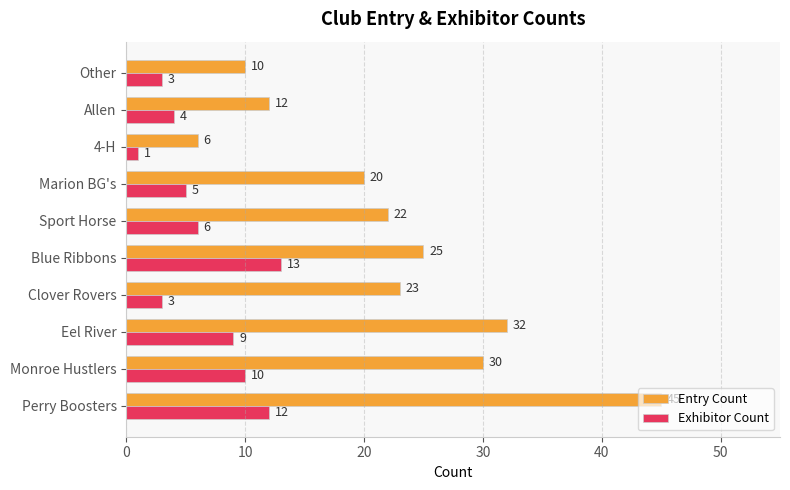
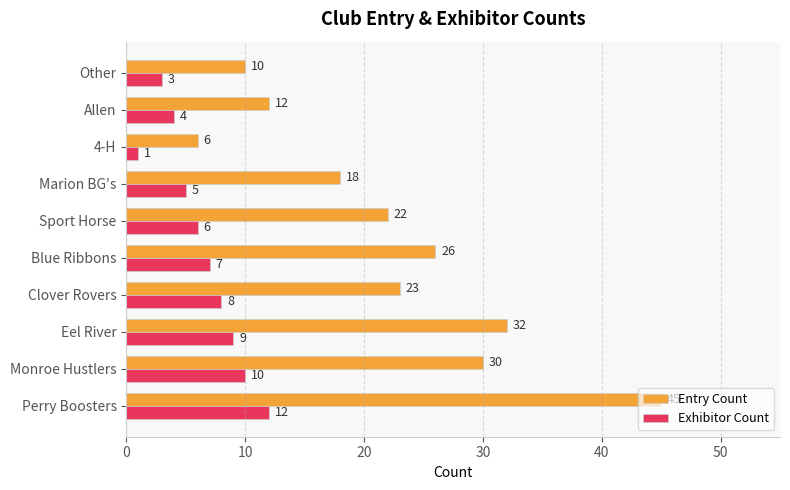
Entry Count, Marion BG's: 20 -> 18
Entry Count, Blue Ribbons: 25 -> 26
Exhibitor Count, Blue Ribbons: 13 -> 7
Exhibitor Count, Clover Rovers: 3 -> 8
